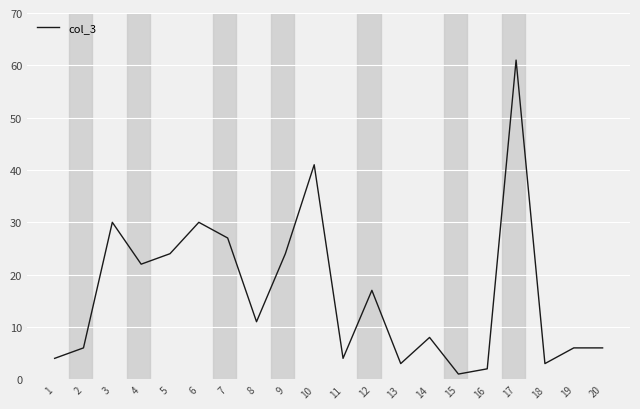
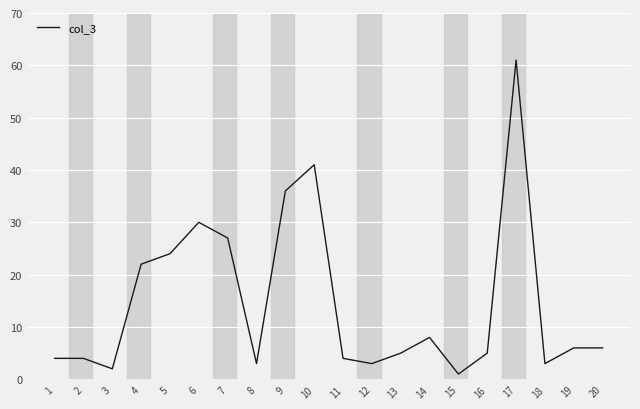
2: 6 -> 4
3: 30 -> 2
8: 11 -> 3
9: 24 -> 36
12: 17 -> 3
13: 3 -> 5
16: 2 -> 5
